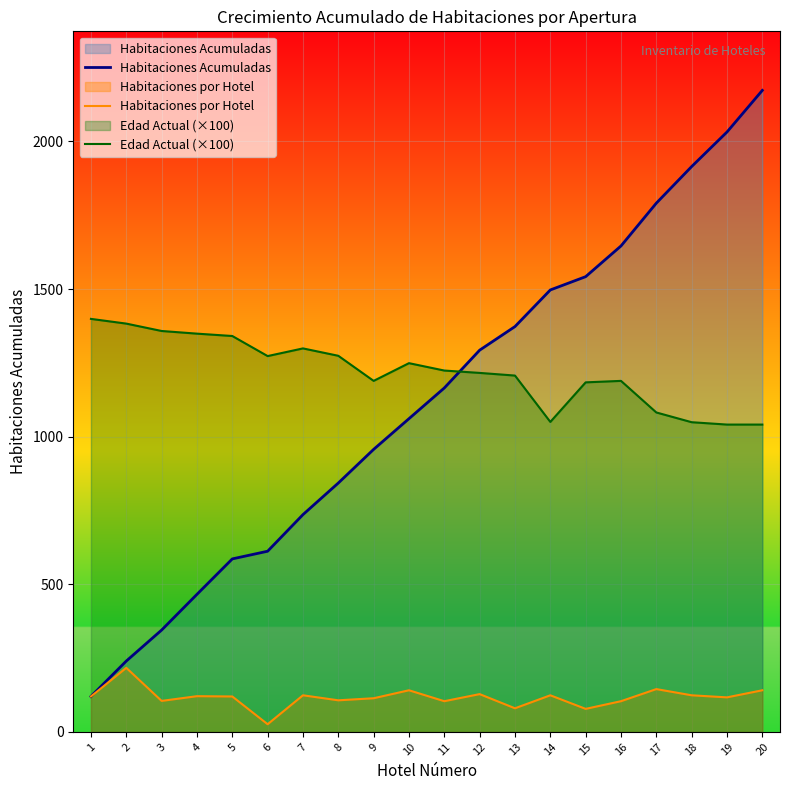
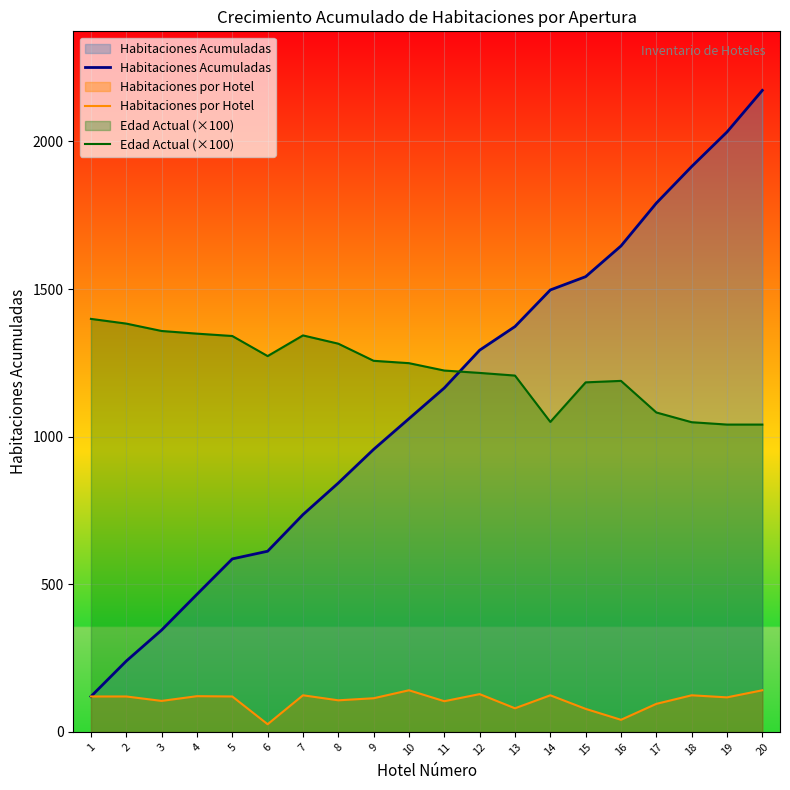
Habitaciones por Hotel, 2: 220 -> 120
Edad Actual (×100), 7: 1300 -> 1340
Edad Actual (×100), 8: 1270 -> 1320
Edad Actual (×100), 9: 1190 -> 1260
Habitaciones por Hotel, 16: 100 -> 40
Habitaciones por Hotel, 17: 150 -> 100
